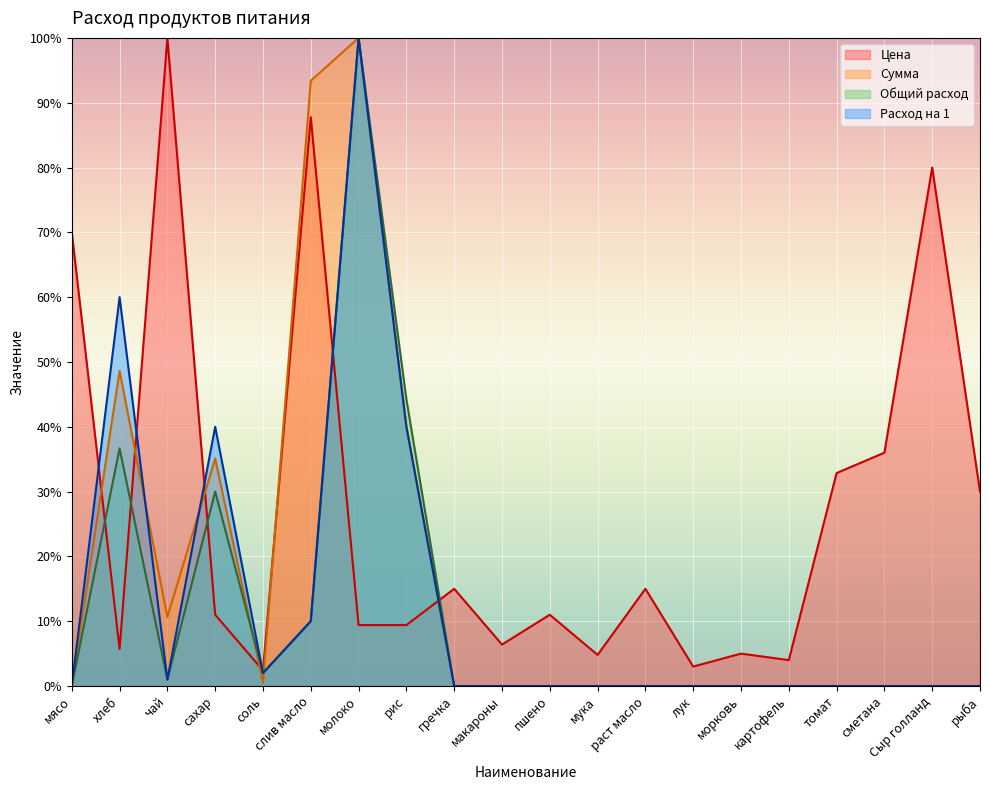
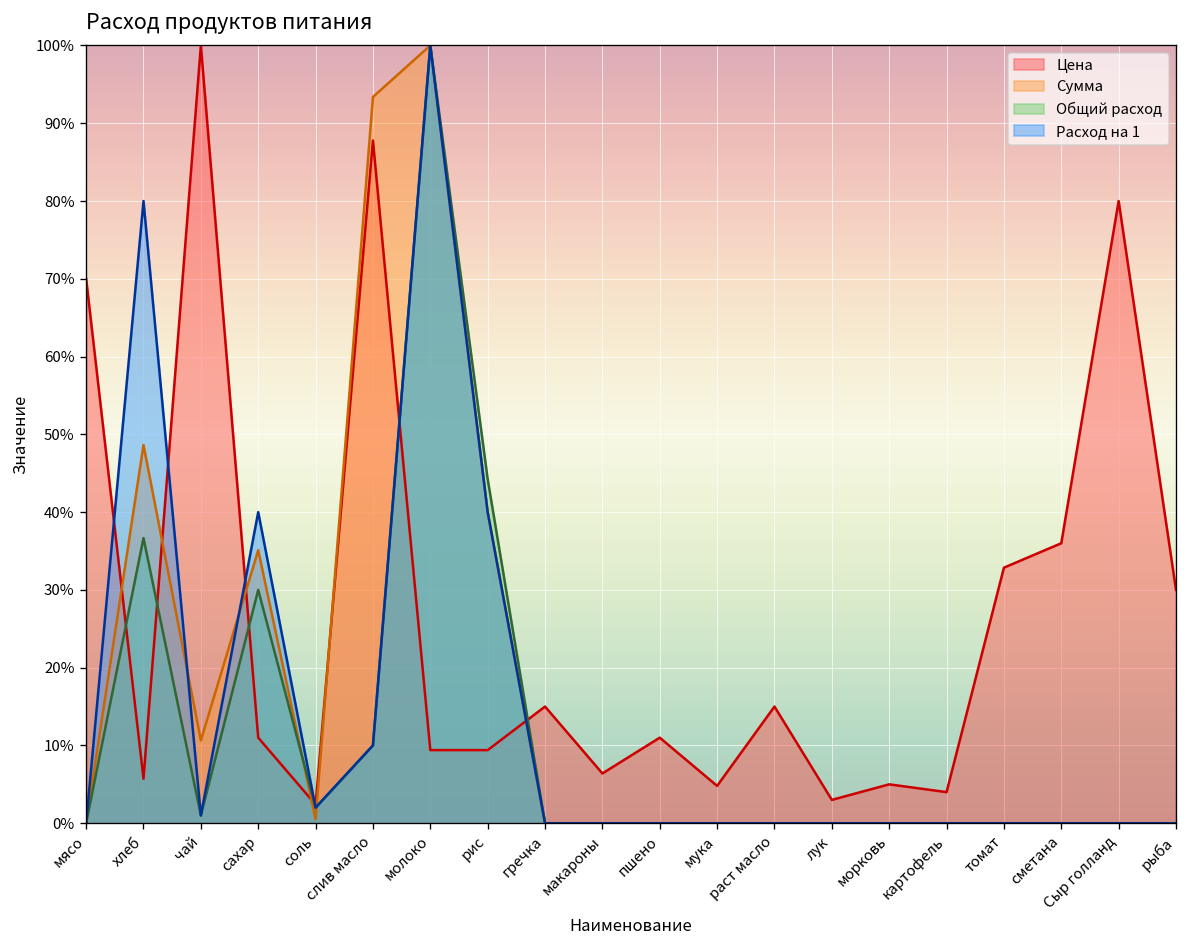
Расход на 1, хлеб: 60% -> 80%
